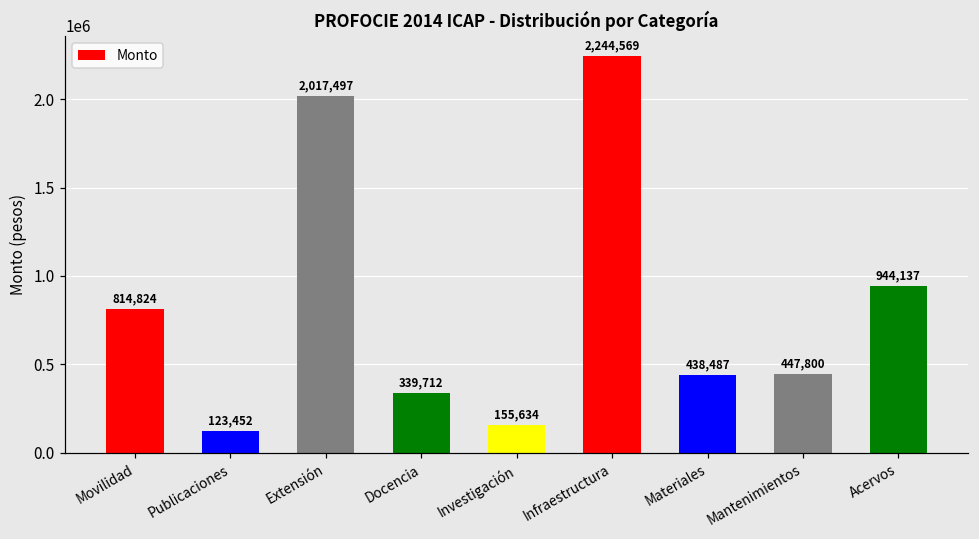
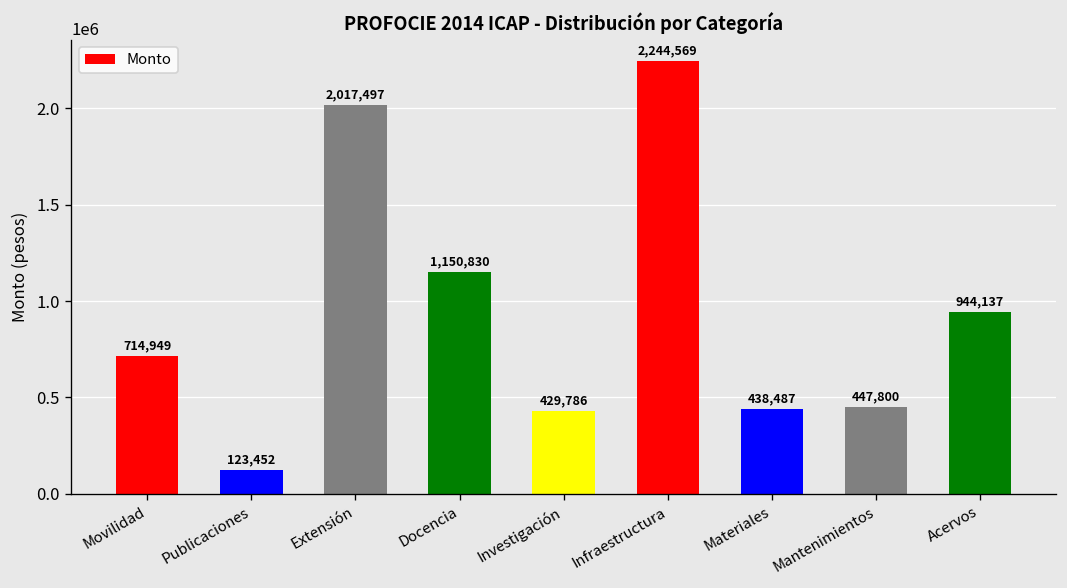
Movilidad: 814,824 -> 714,949
Docencia: 339,712 -> 1,150,830
Investigación: 155,634 -> 429,786
